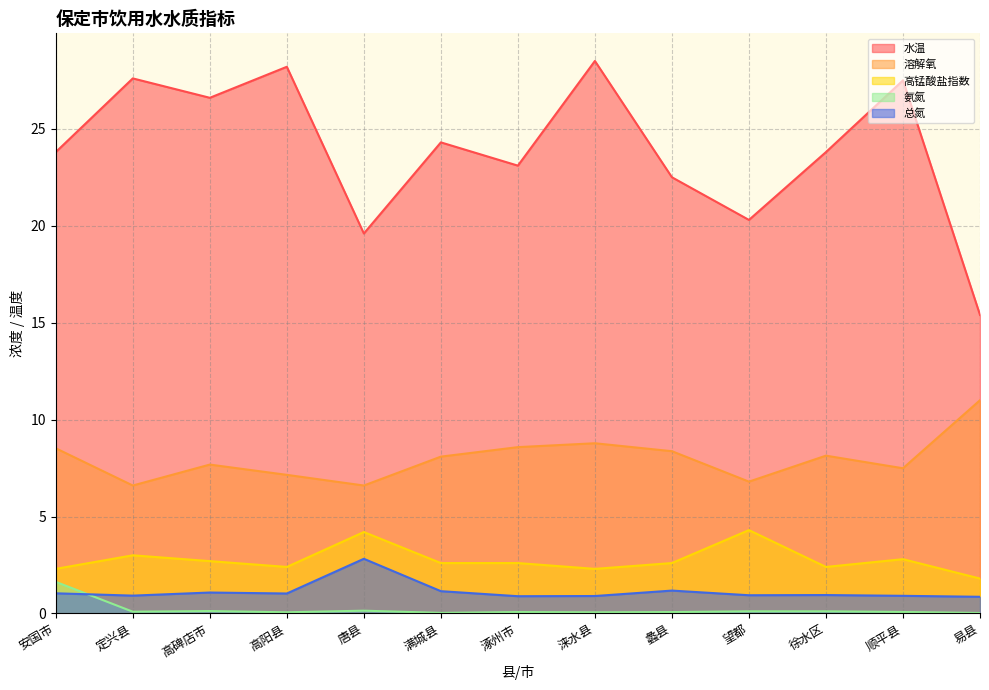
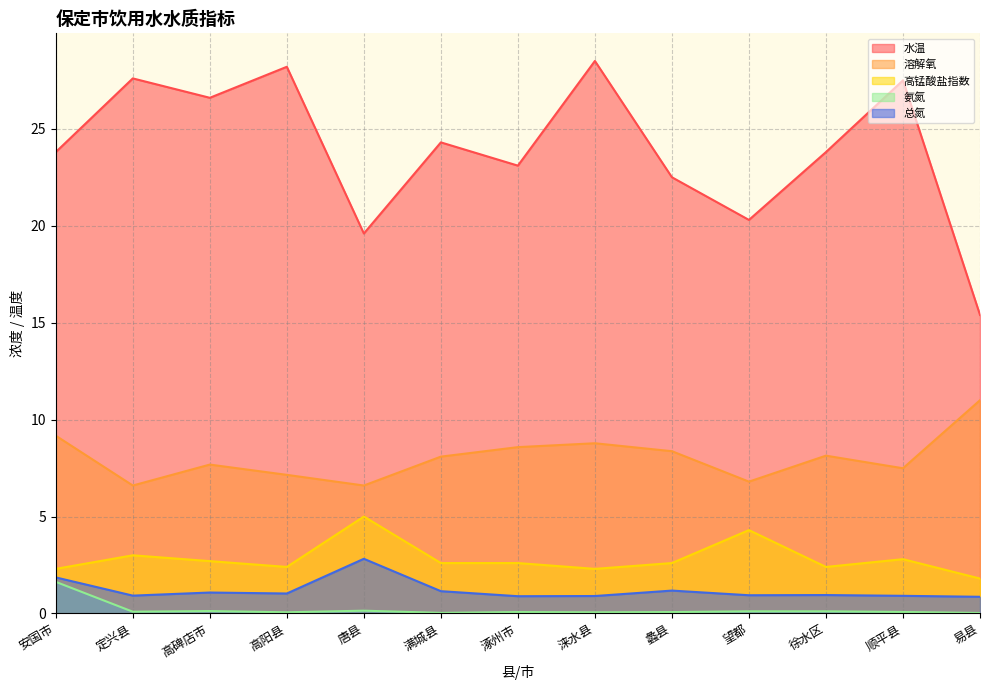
溶解氧, 安国市: 8.5 -> 9.2
总氮, 安国市: 1.0 -> 1.9
高锰酸盐指数, 唐县: 4.2 -> 5.0
